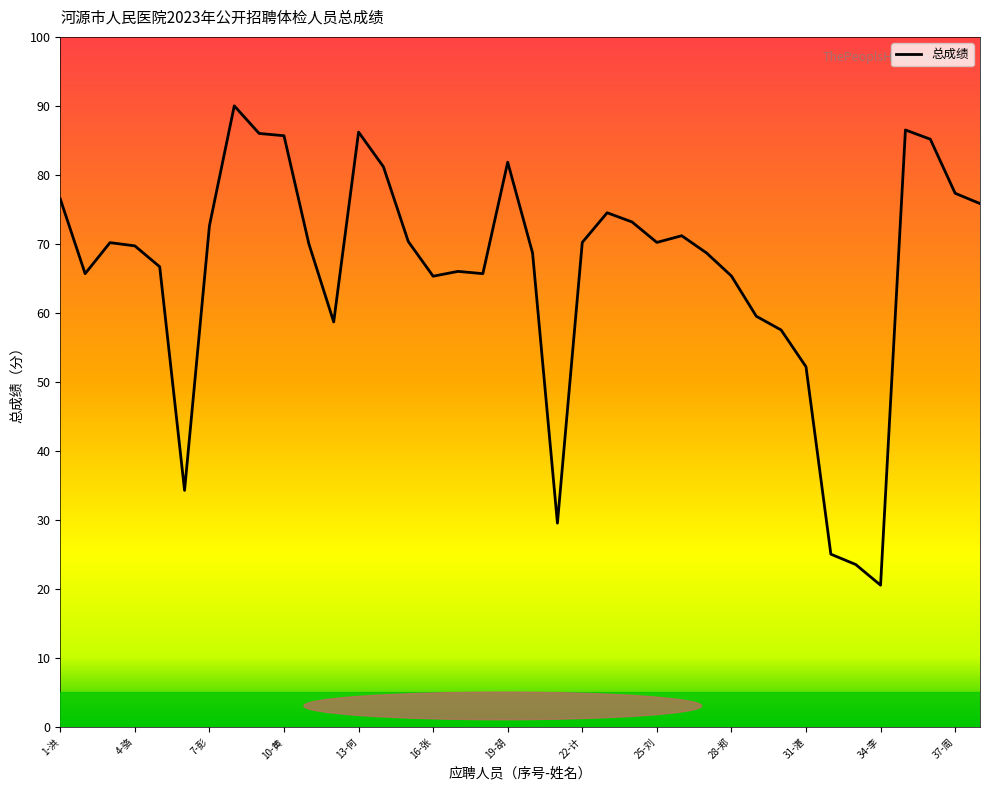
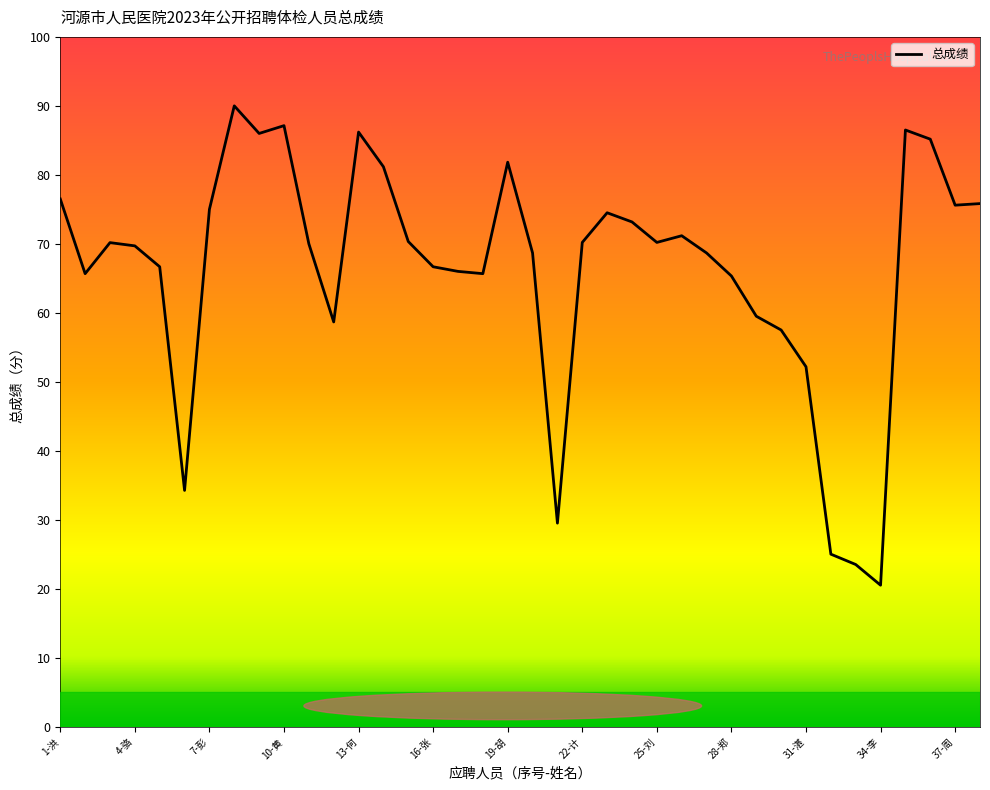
7-彭: 73 -> 75
10-黄: 86 -> 87
16-张: 65 -> 67
37-周: 77 -> 76
